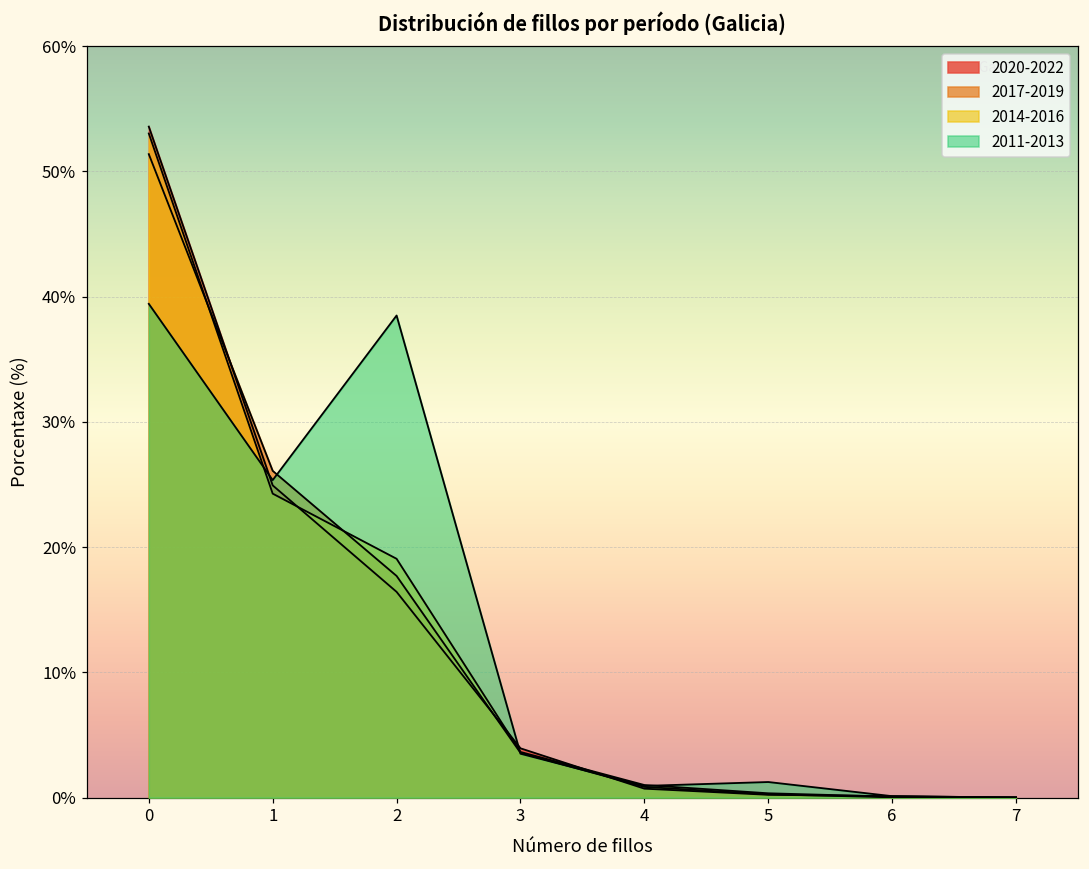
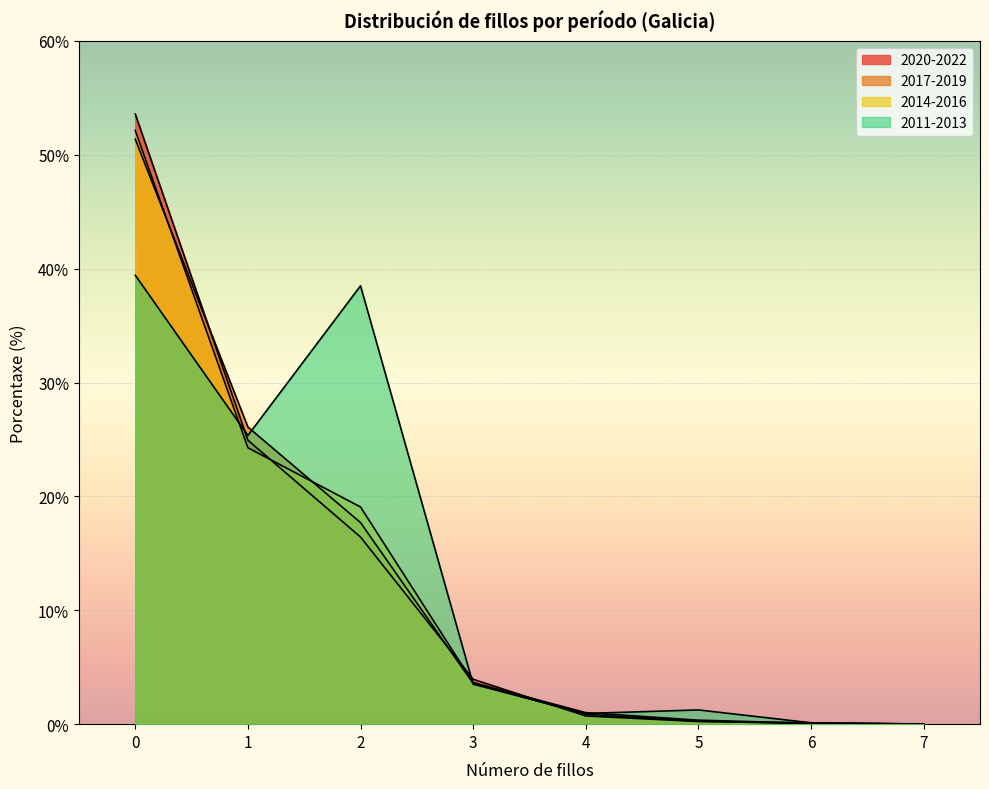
2014-2016, 0: 53.0% -> 52.1%
